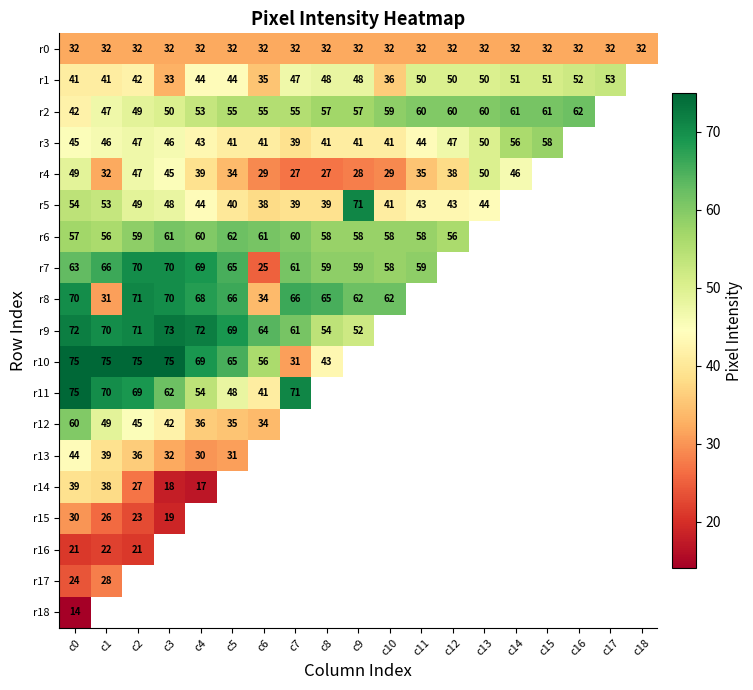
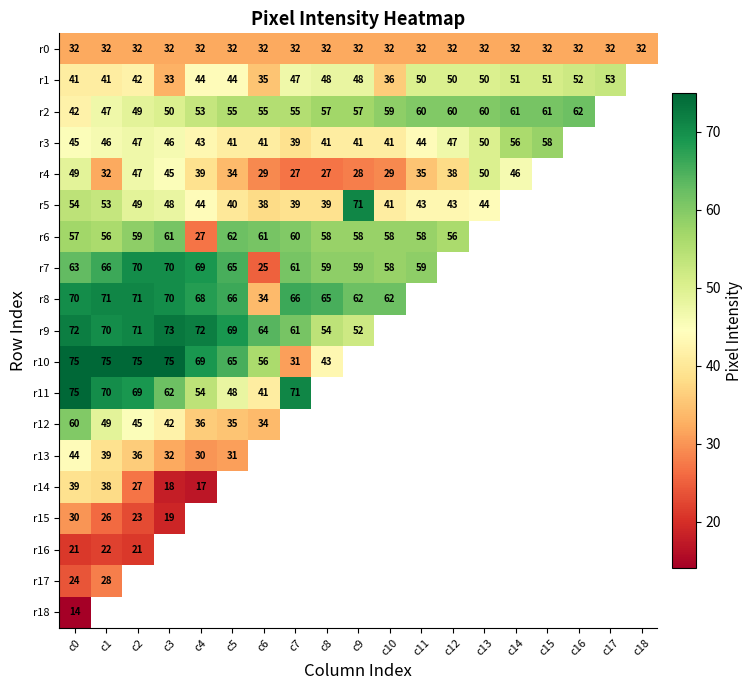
r6, c4: 60 -> 27
r8, c1: 31 -> 71
